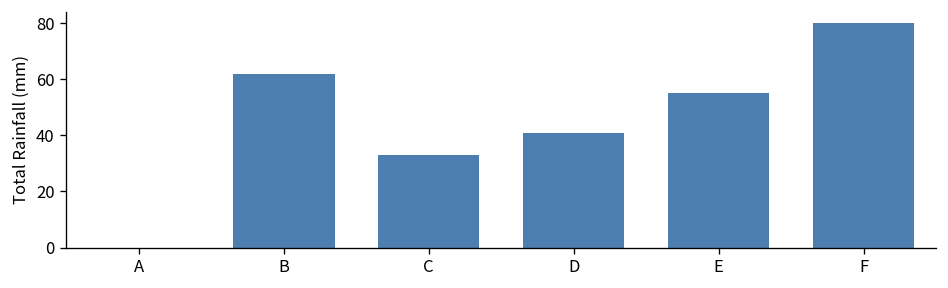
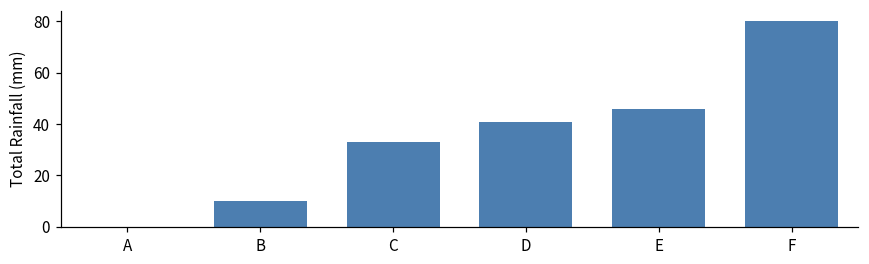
B: 62 -> 10
E: 55 -> 46
